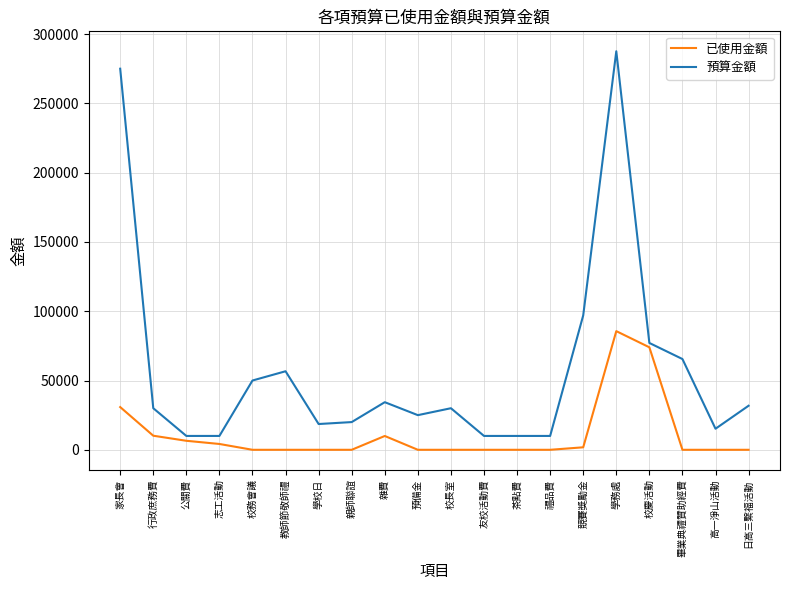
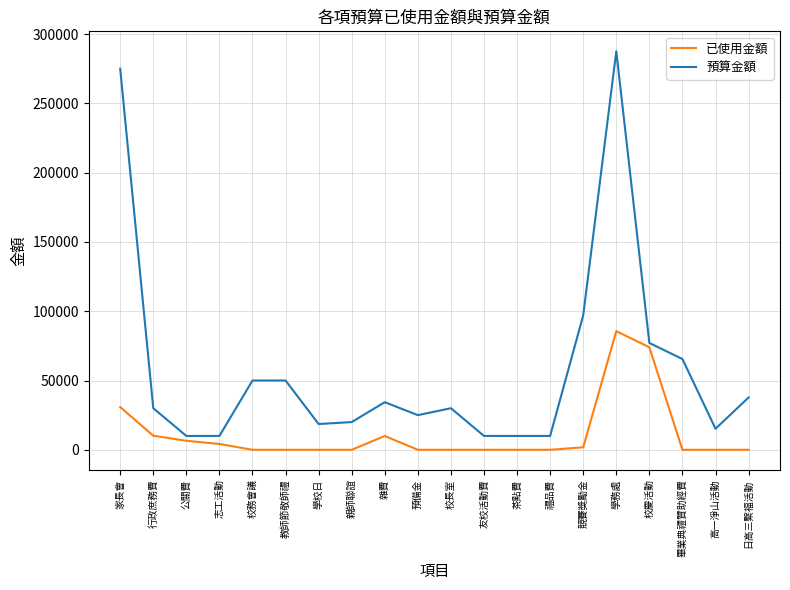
預算金額, 教師節敬師禮: 57000 -> 50000
預算金額, 日高三繫福活動: 32000 -> 38000
